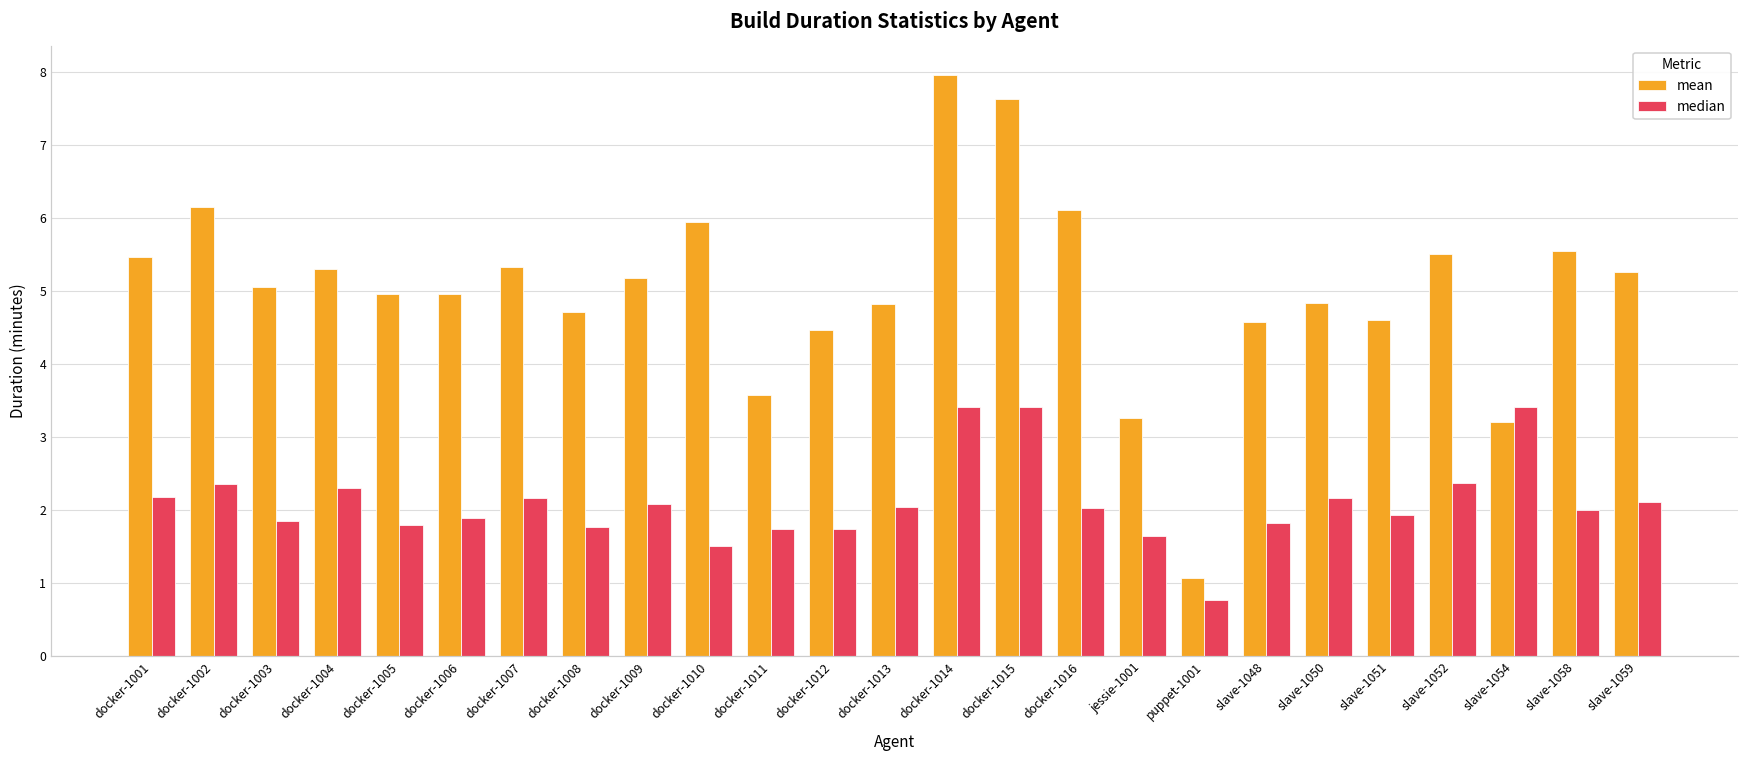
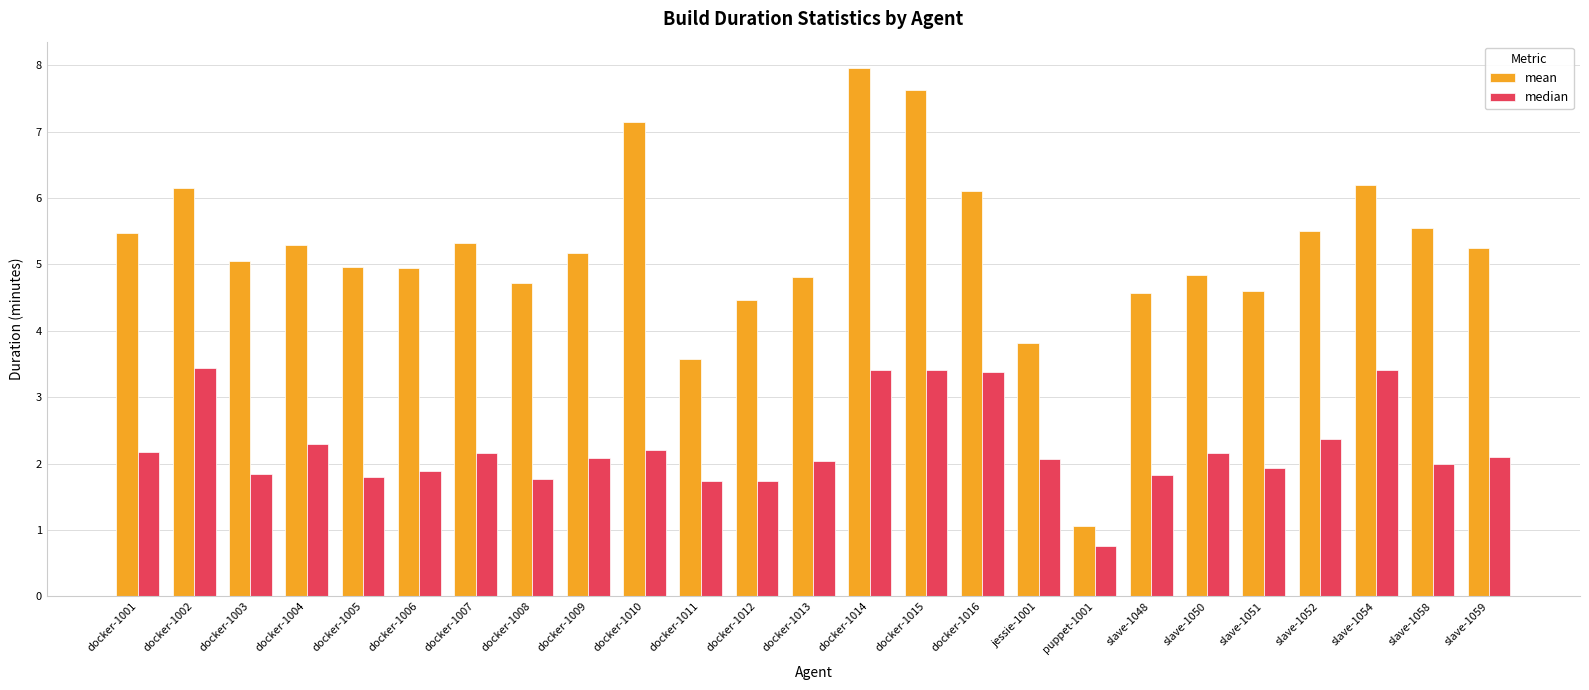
median, docker-1002: 2.4 -> 3.4
mean, docker-1010: 5.9 -> 7.1
median, docker-1010: 1.5 -> 2.2
median, docker-1016: 2.0 -> 3.4
mean, jessie-1001: 3.3 -> 3.8
median, jessie-1001: 1.6 -> 2.1
mean, slave-1054: 3.2 -> 6.2
